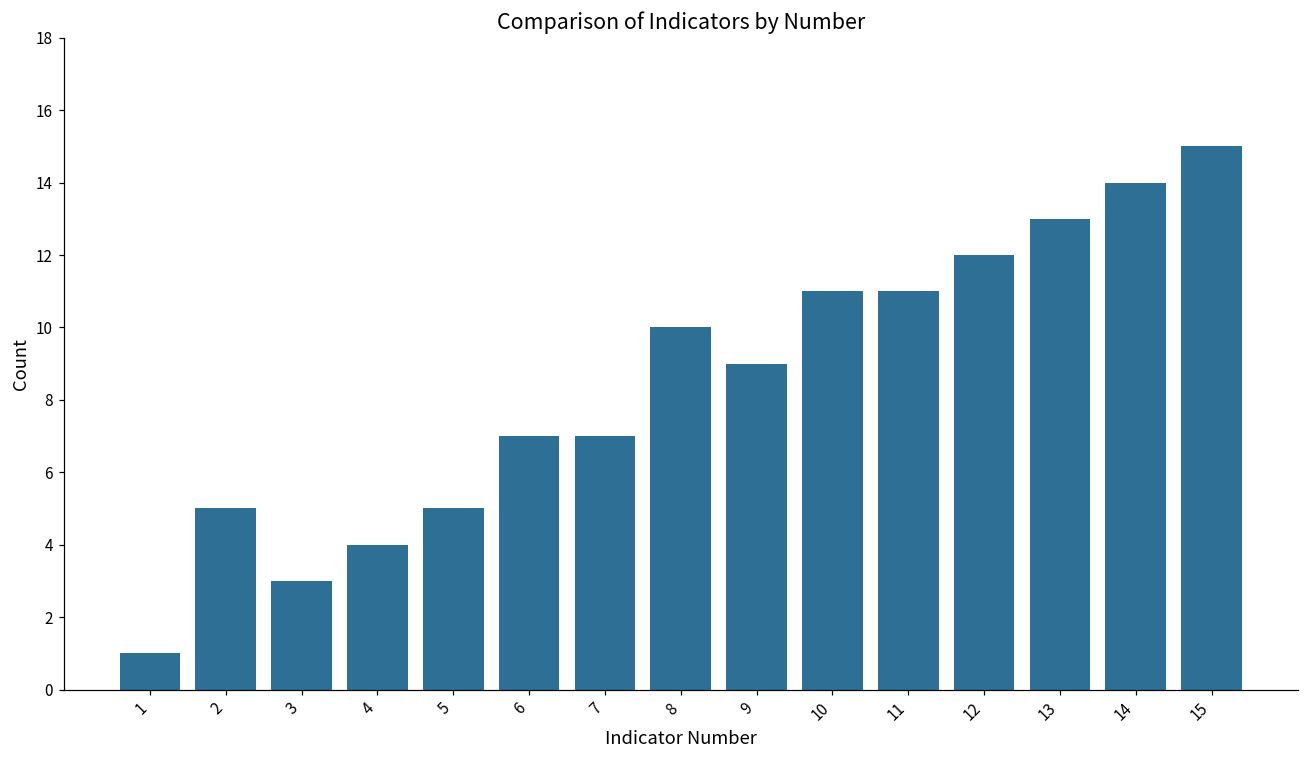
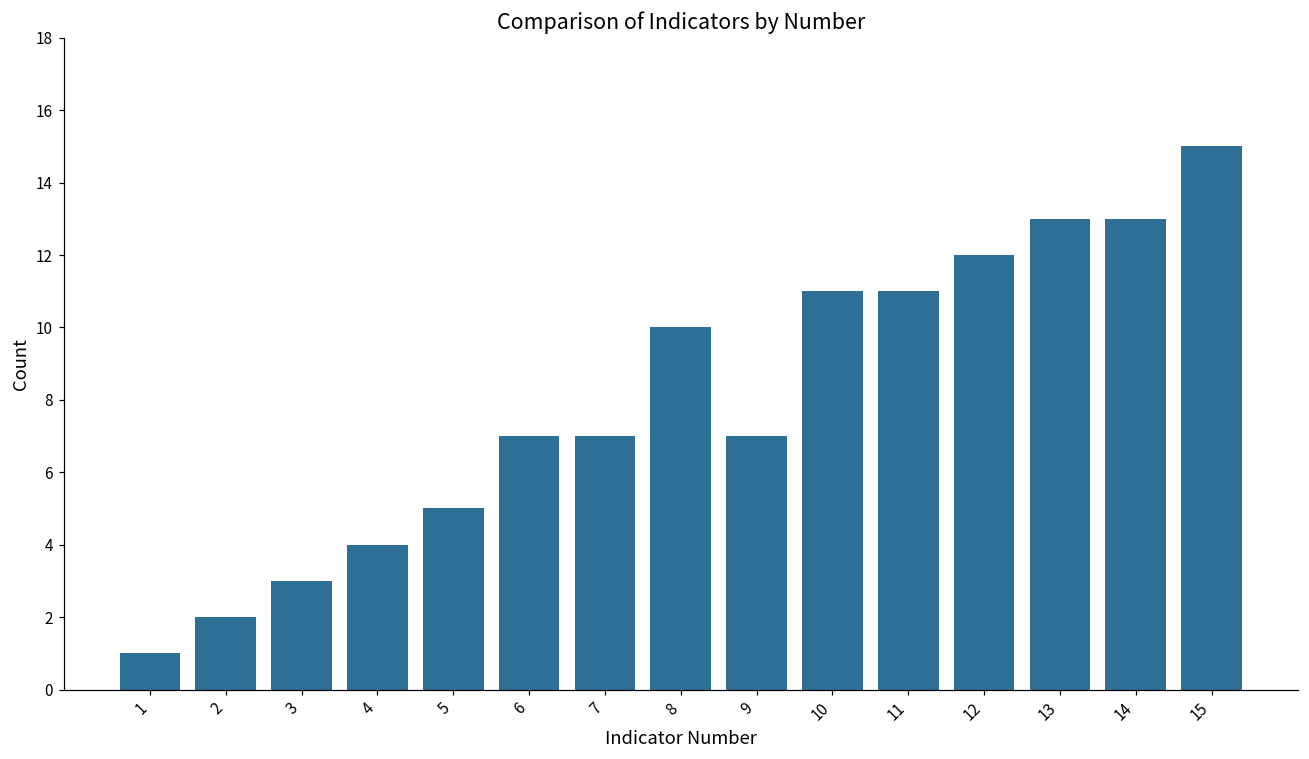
2: 5 -> 2
9: 9 -> 7
14: 14 -> 13
